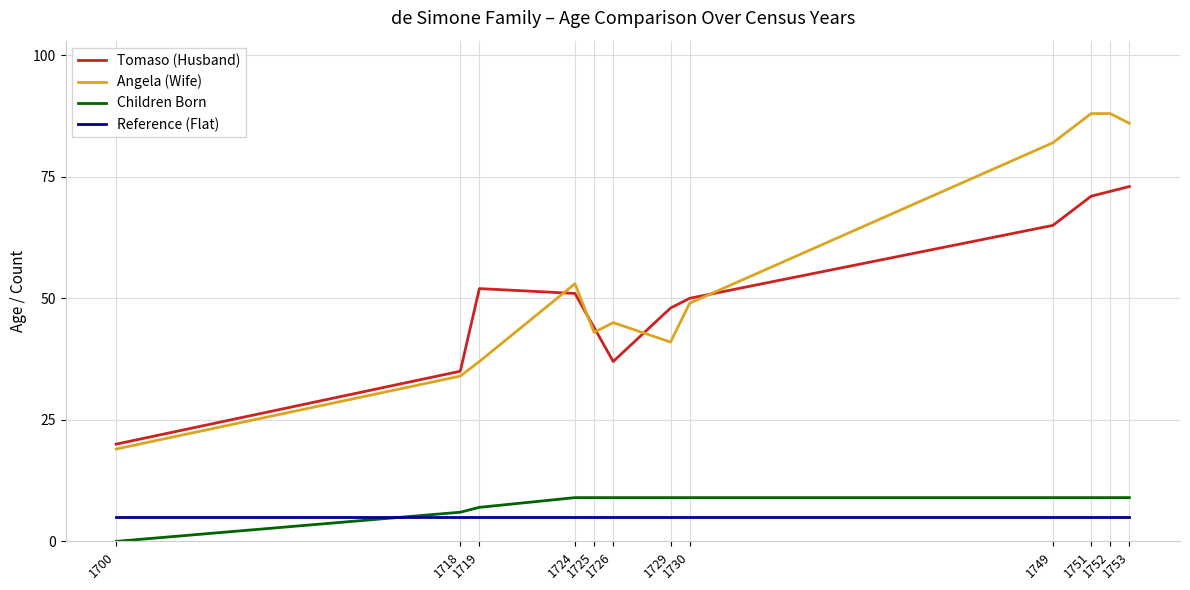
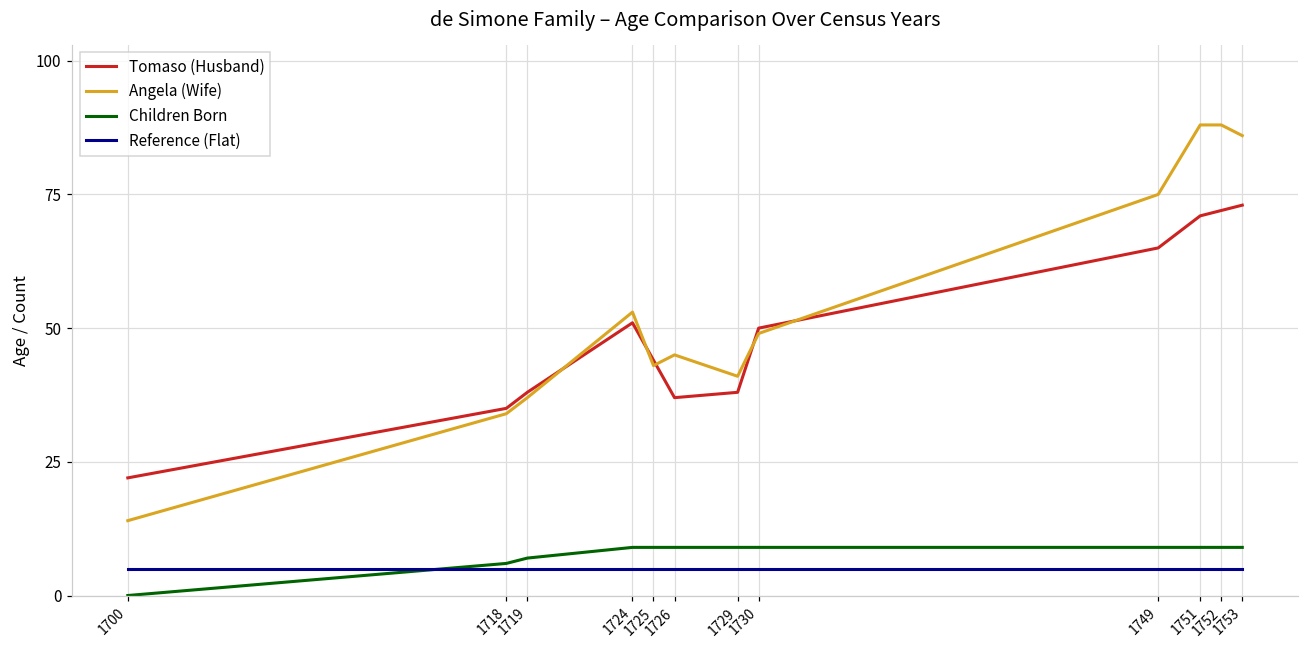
Tomaso (Husband), 1700: 20 -> 22
Angela (Wife), 1700: 19 -> 14
Tomaso (Husband), 1719: 52 -> 38
Tomaso (Husband), 1729: 48 -> 38
Angela (Wife), 1749: 82 -> 75
